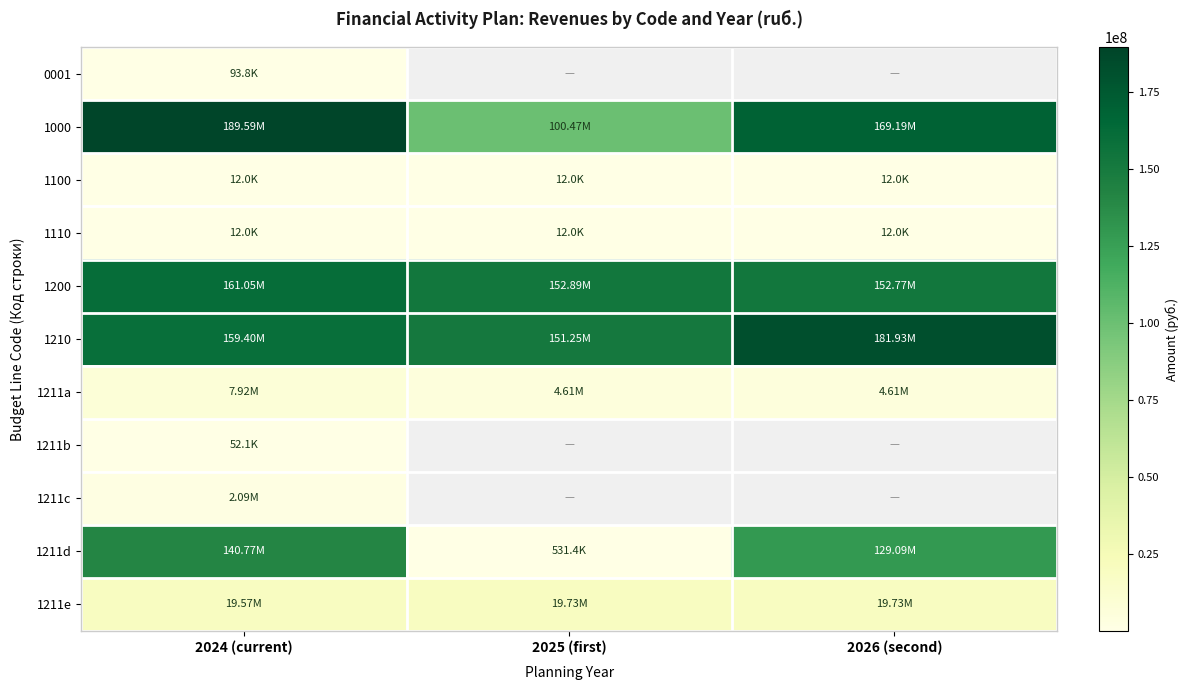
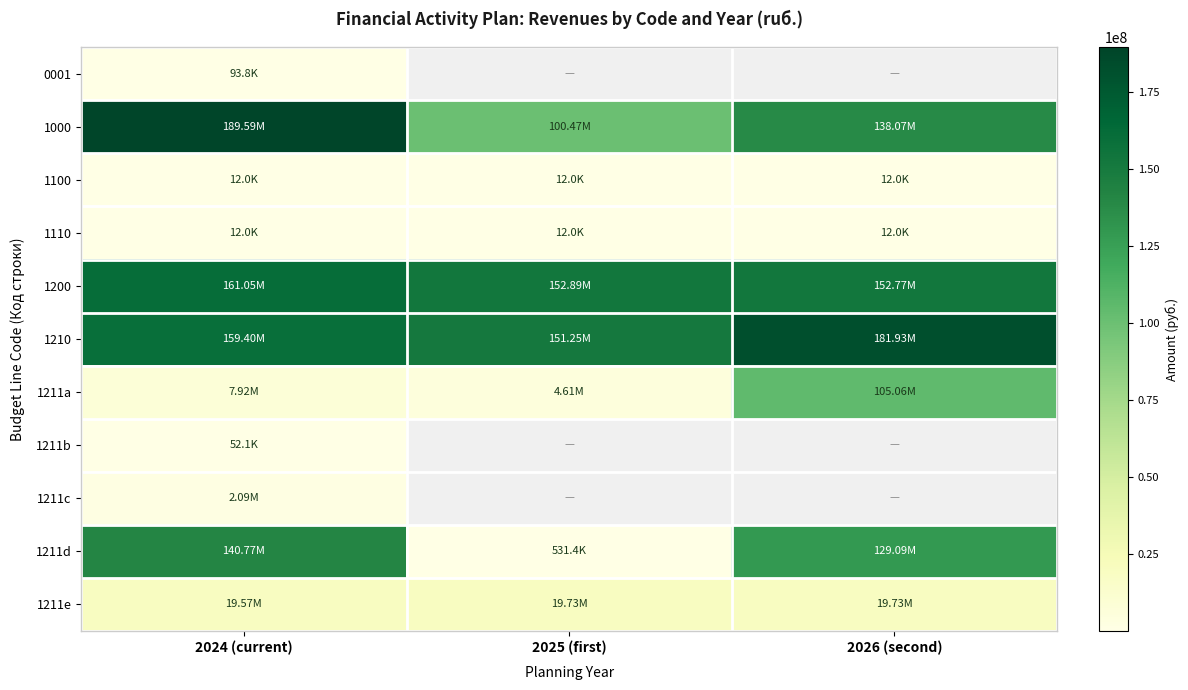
1000, 2026 (second): 169.19M -> 138.07M
1211a, 2026 (second): 4.61M -> 105.06M
